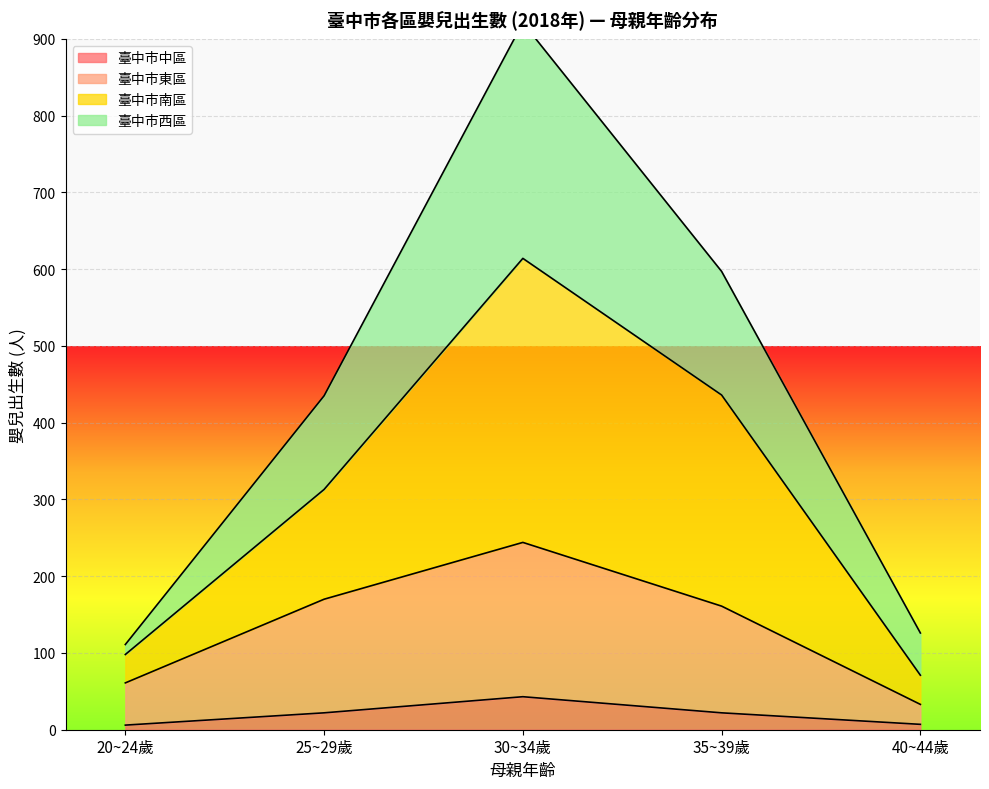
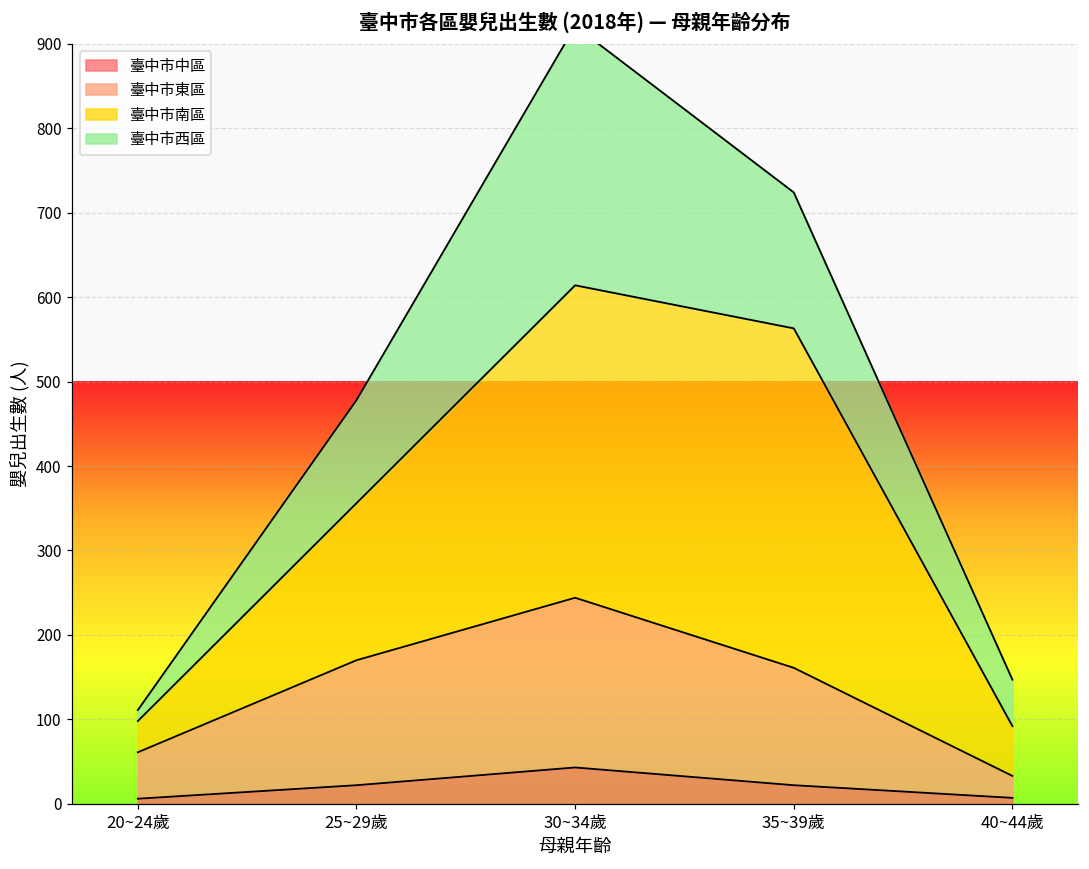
臺中市南區, 25~29歲: 140 -> 190
臺中市南區, 35~39歲: 280 -> 400
臺中市南區, 40~44歲: 40 -> 60
